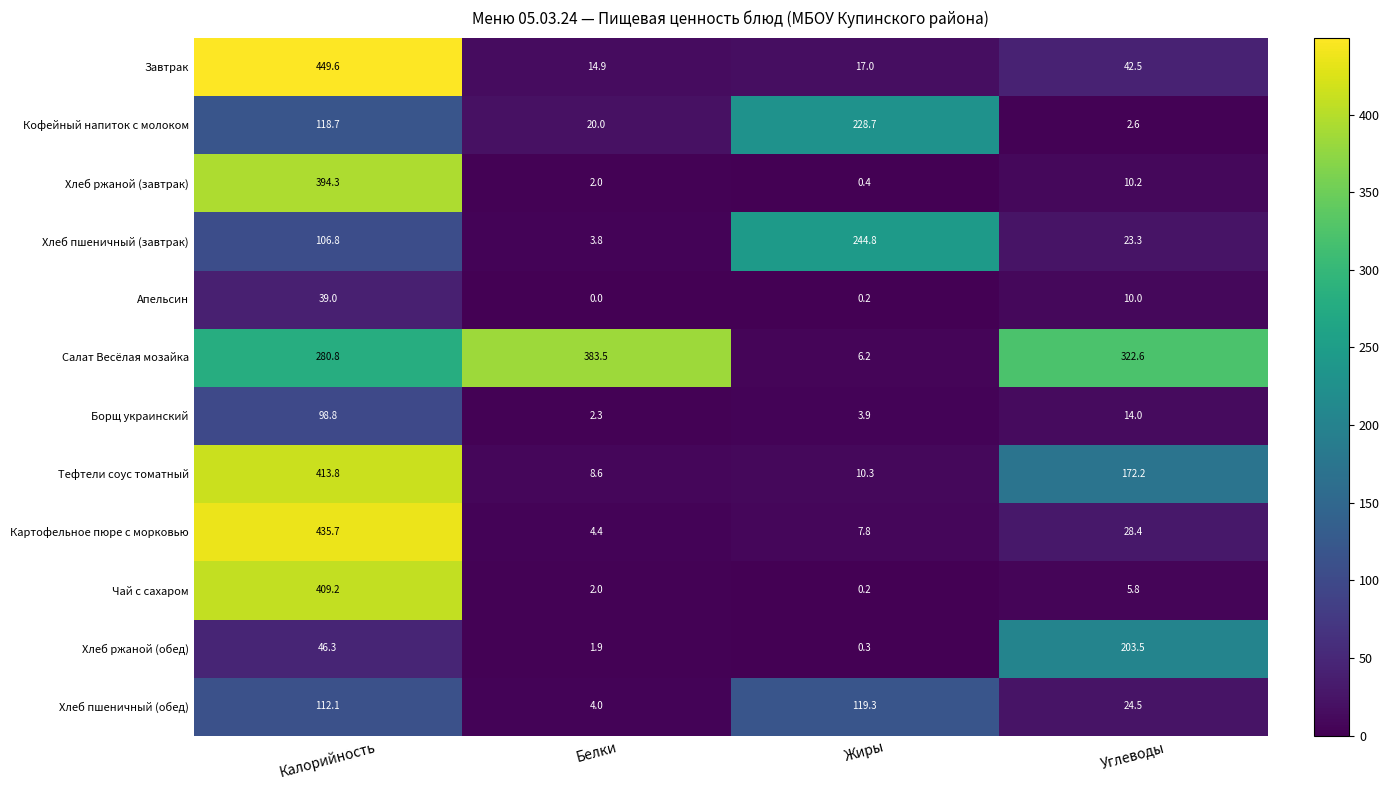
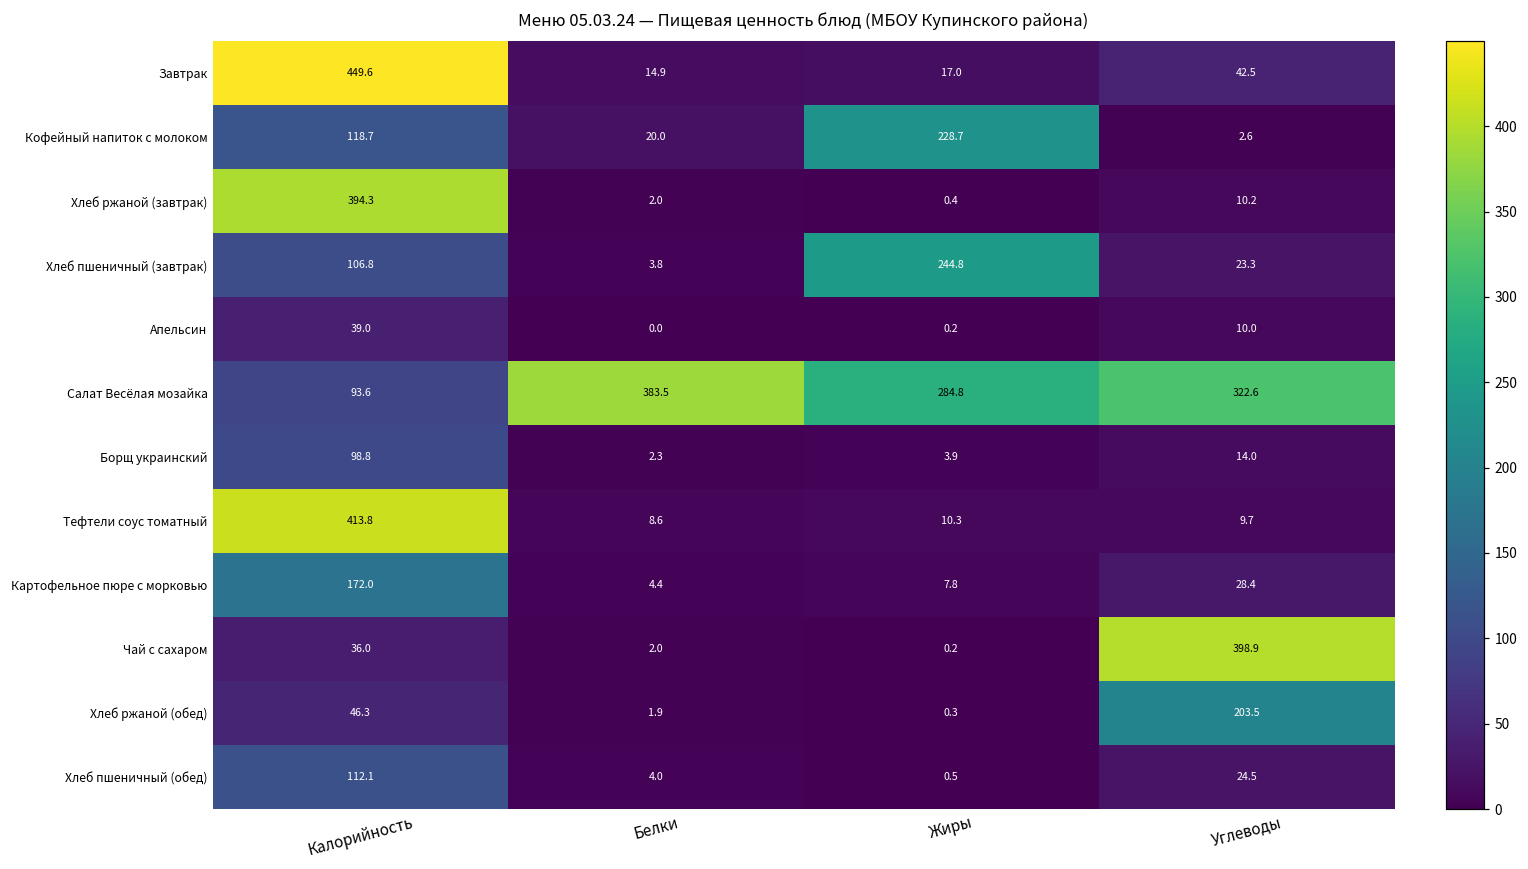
Салат Весёлая мозайка, Калорийность: 280.8 -> 93.6
Салат Весёлая мозайка, Жиры: 6.2 -> 284.8
Тефтели соус томатный, Углеводы: 172.2 -> 9.7
Картофельное пюре с морковью, Калорийность: 435.7 -> 172.0
Чай с сахаром, Калорийность: 409.2 -> 36.0
Чай с сахаром, Углеводы: 5.8 -> 398.9
Хлеб пшеничный (обед), Жиры: 119.3 -> 0.5
